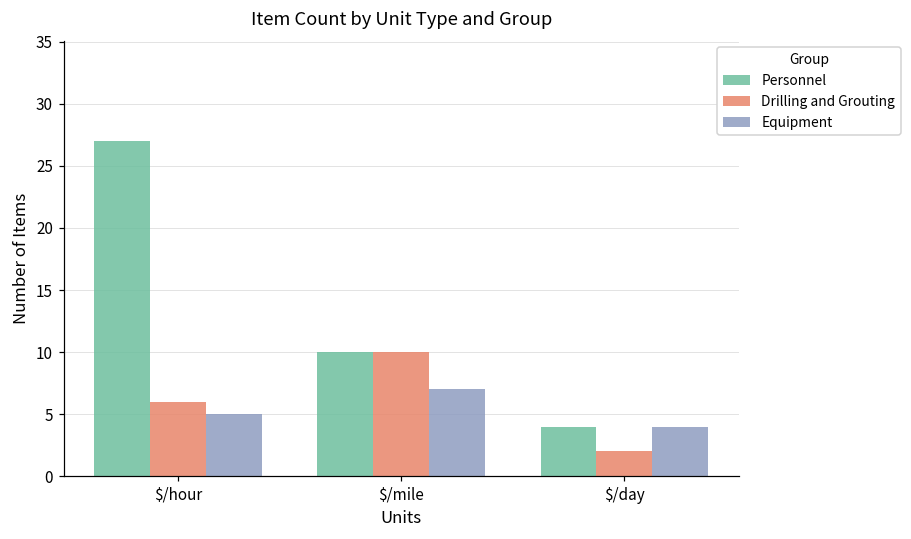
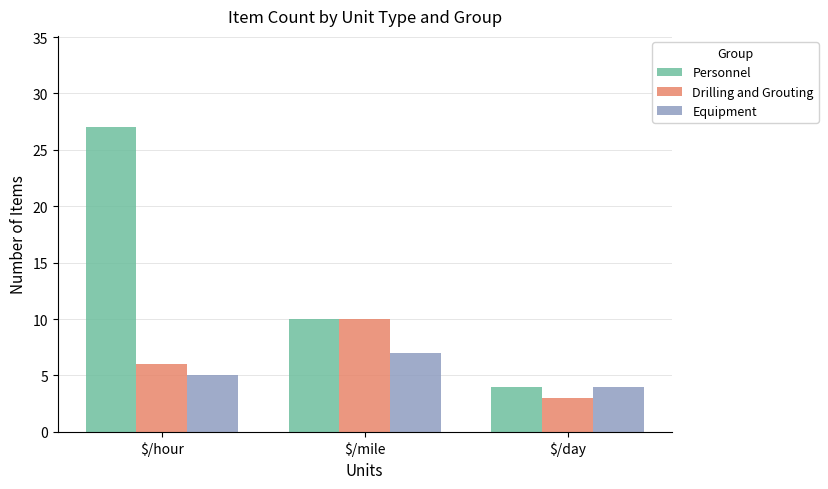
Drilling and Grouting, $/day: 2 -> 3
